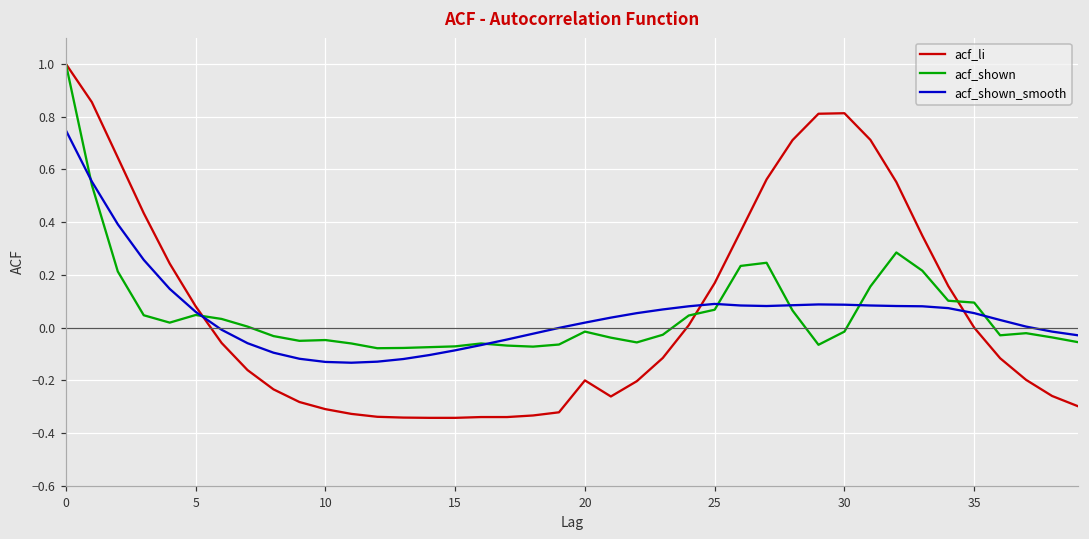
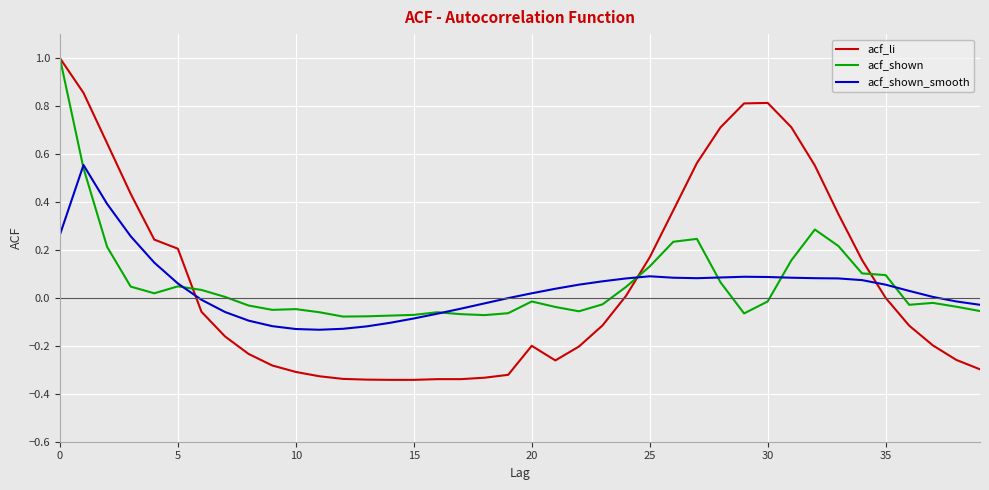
acf_shown_smooth, 0: 0.75 -> 0.26
acf_li, 5: 0.08 -> 0.21
acf_shown, 25: 0.07 -> 0.13
